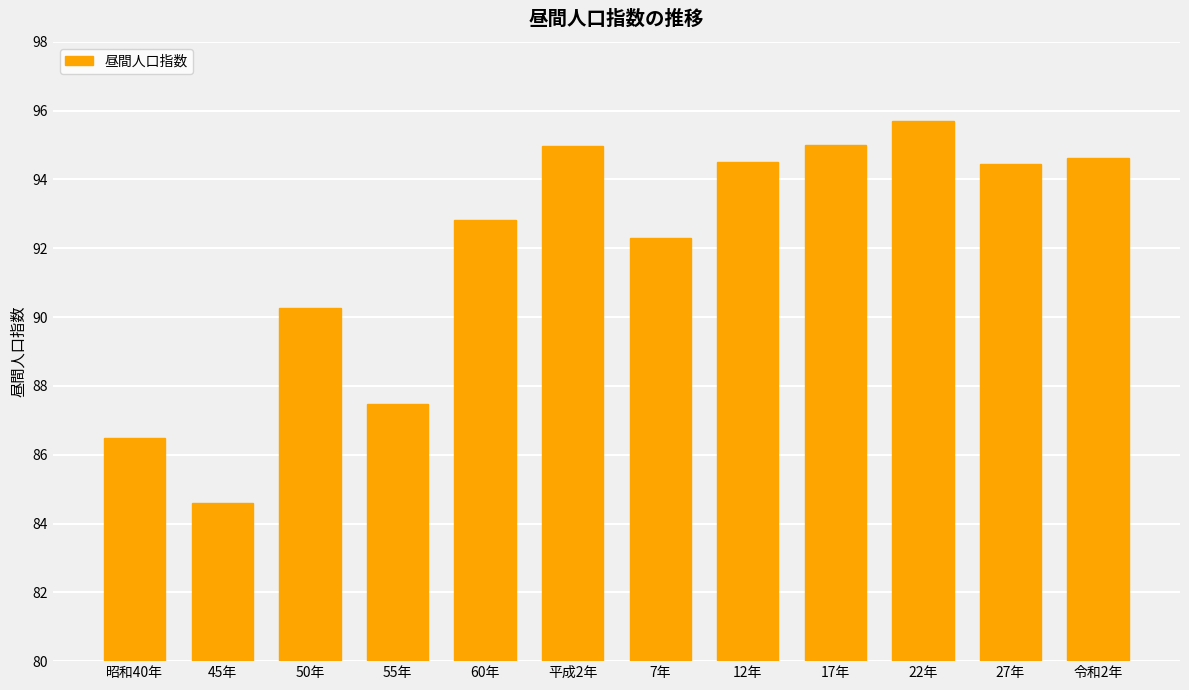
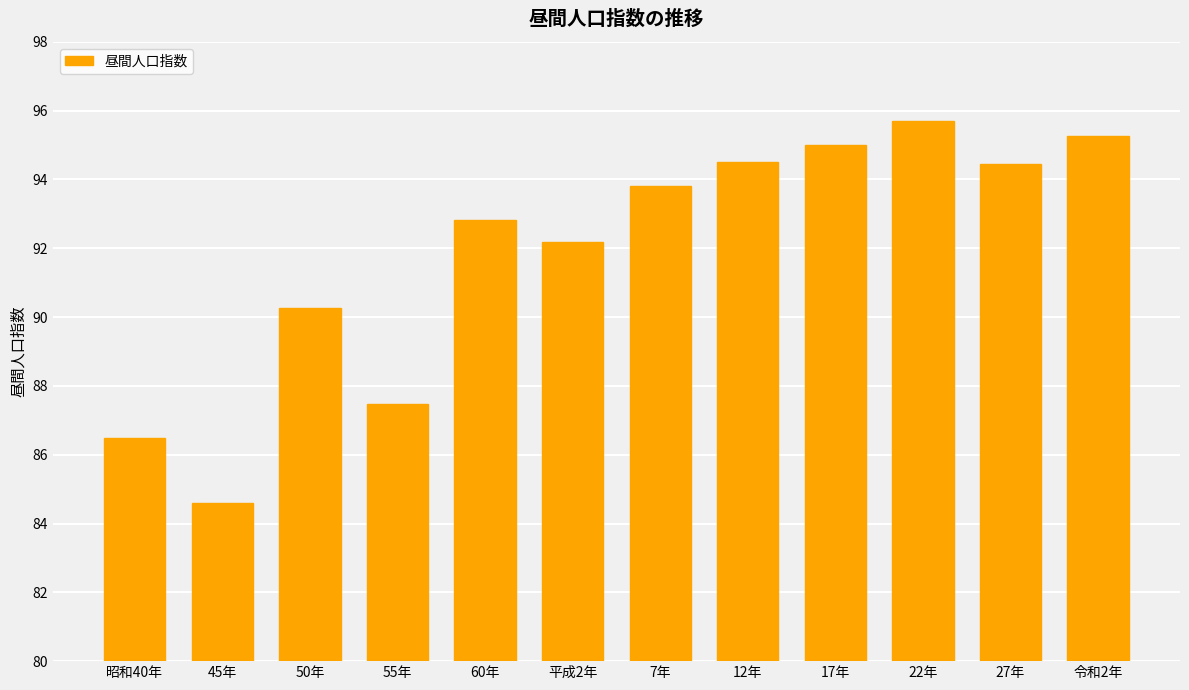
平成2年: 95.0 -> 92.2
7年: 92.3 -> 93.8
令和2年: 94.6 -> 95.3
